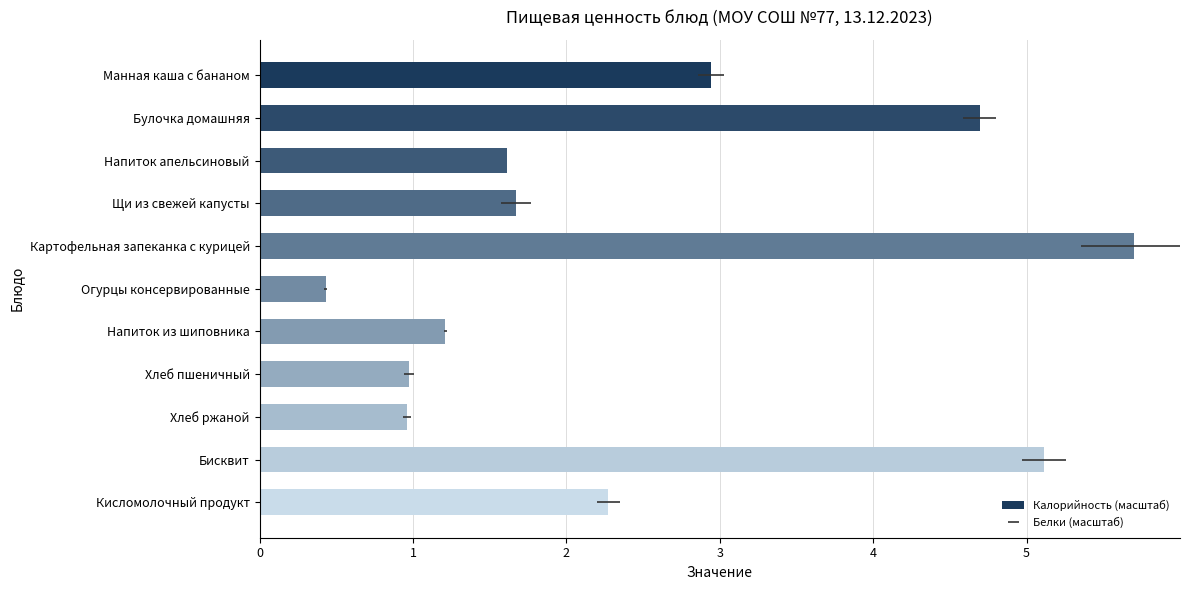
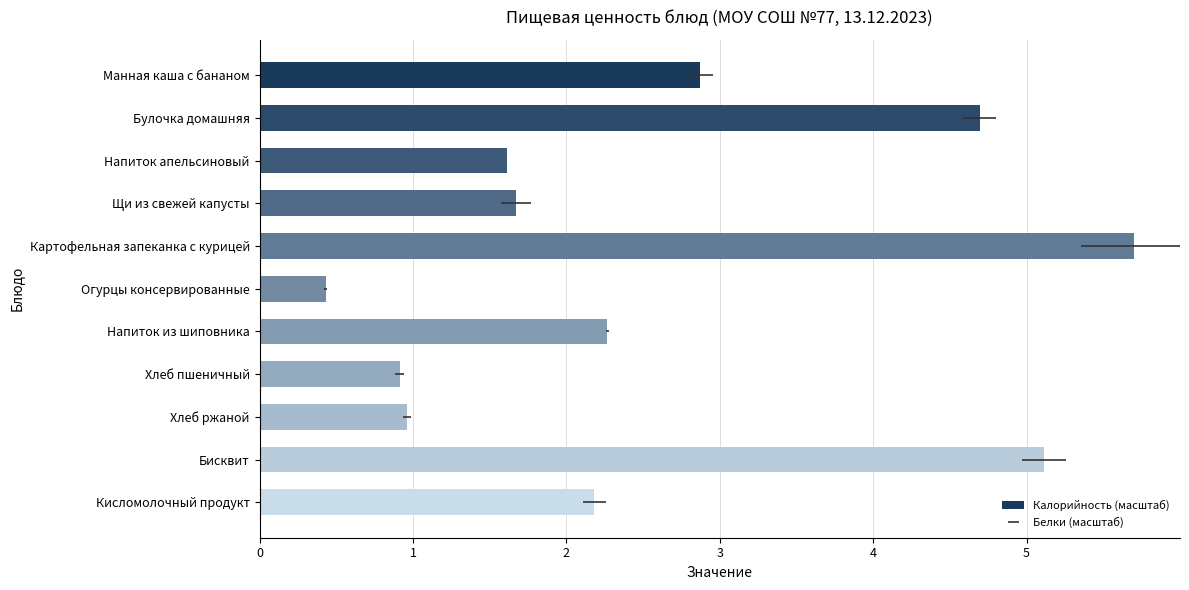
Манная каша с бананом: 2.94 -> 2.87
Напиток из шиповника: 1.21 -> 2.27
Хлеб пшеничный: 0.97 -> 0.91
Кисломолочный продукт: 2.27 -> 2.18
